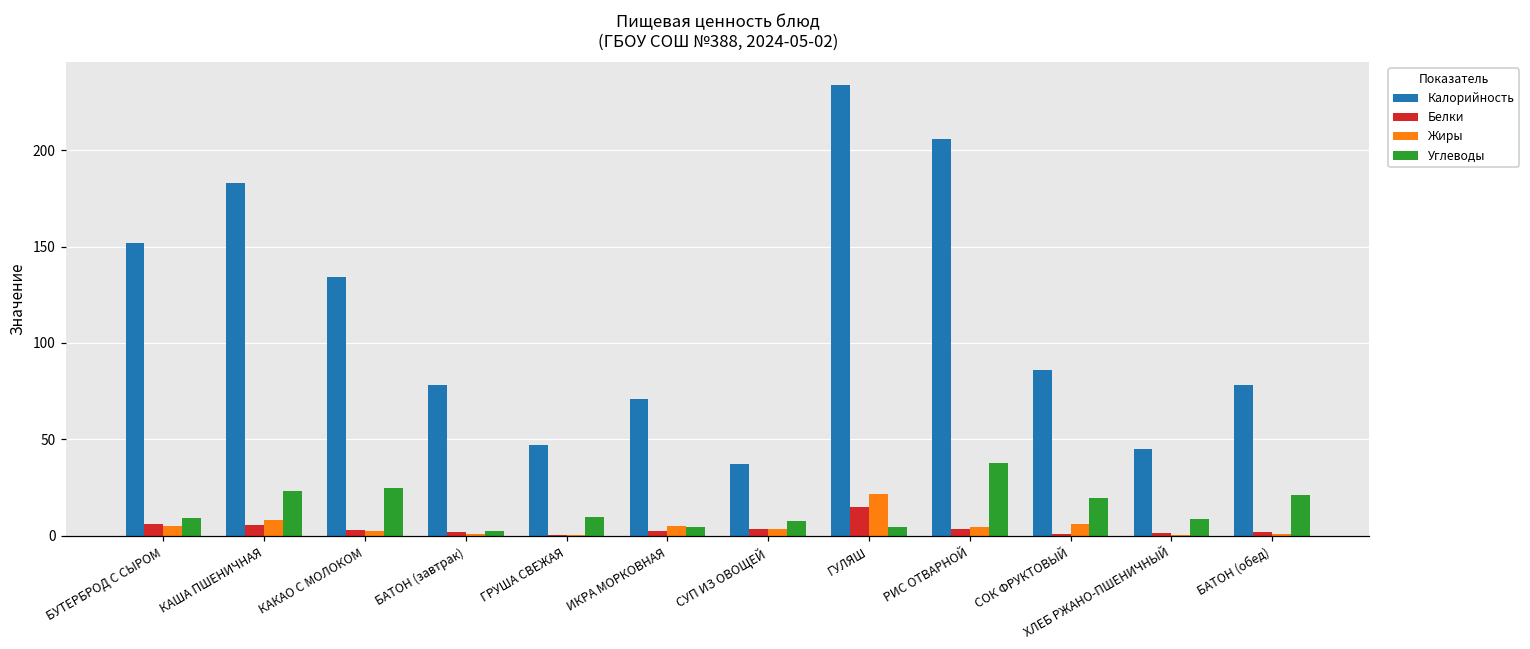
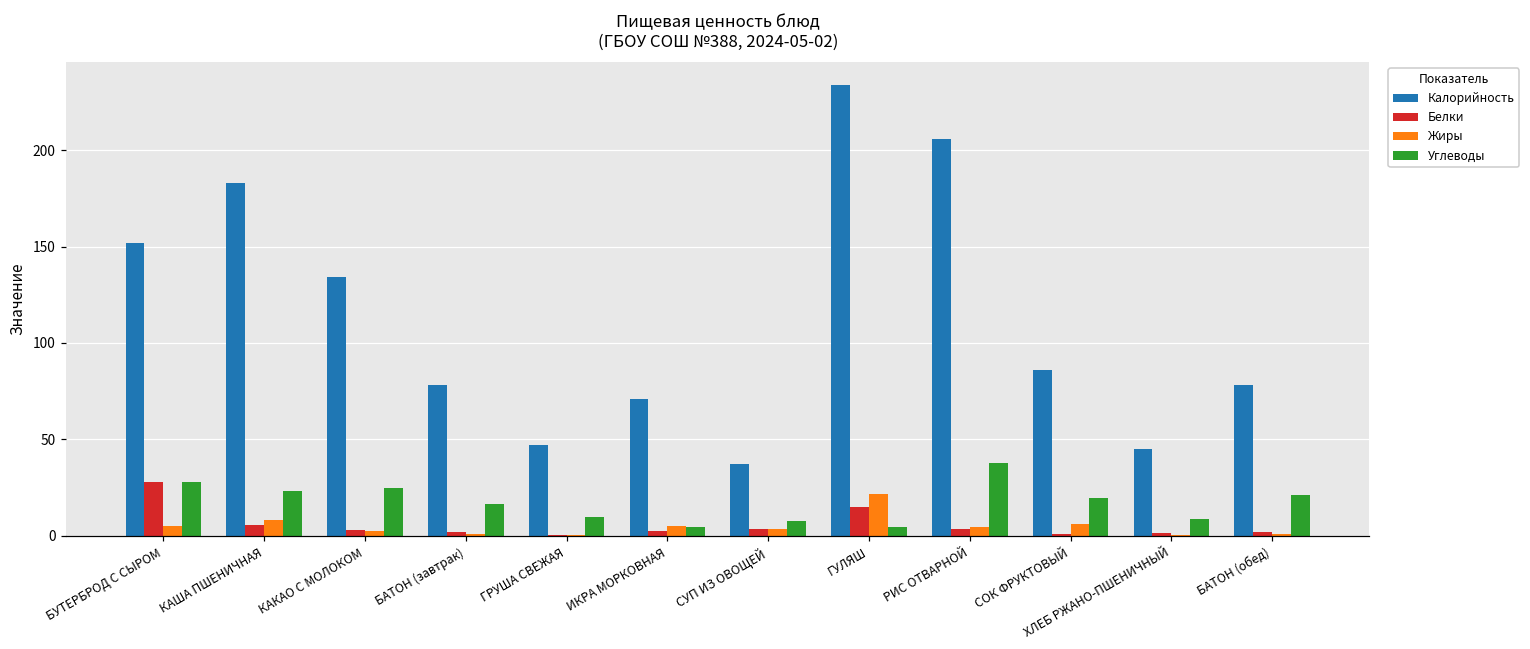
Белки, БУТЕРБРОД С СЫРОМ: 6 -> 28
Углеводы, БУТЕРБРОД С СЫРОМ: 9 -> 28
Углеводы, БАТОН (завтрак): 3 -> 16
